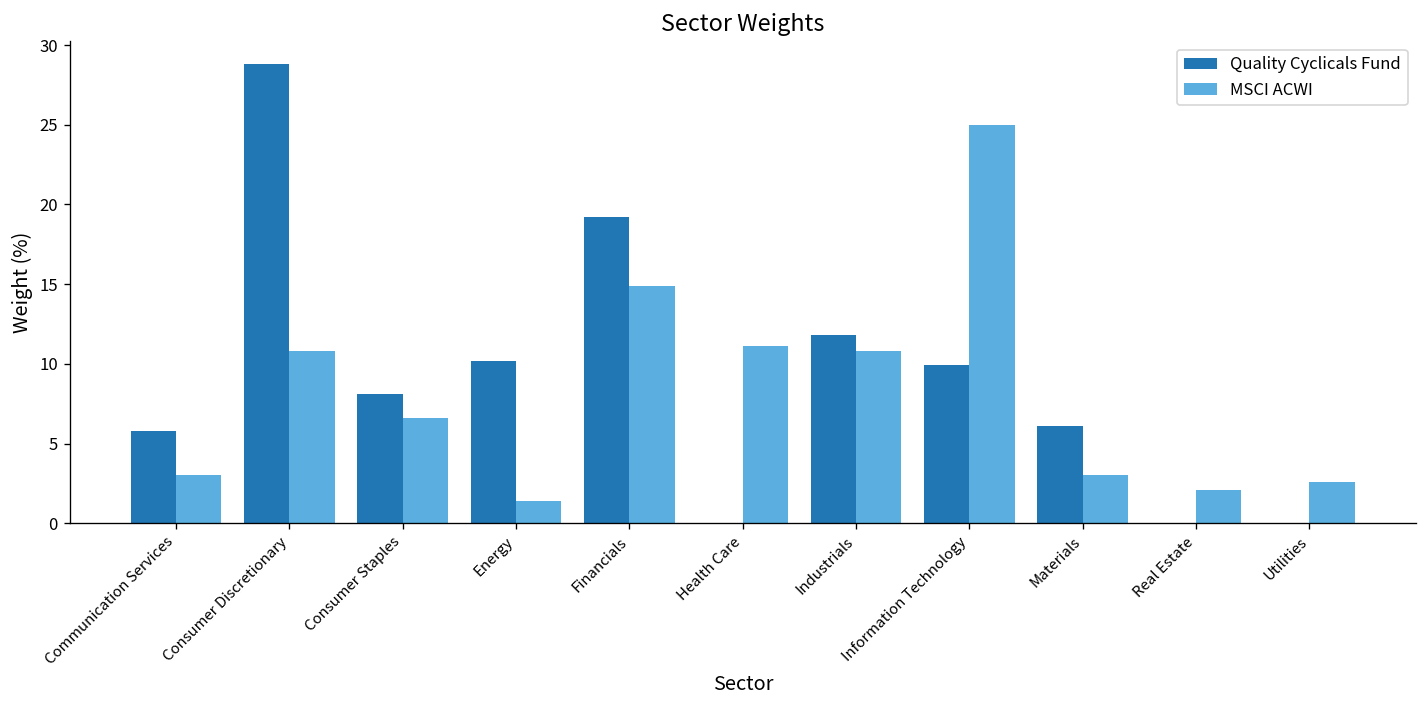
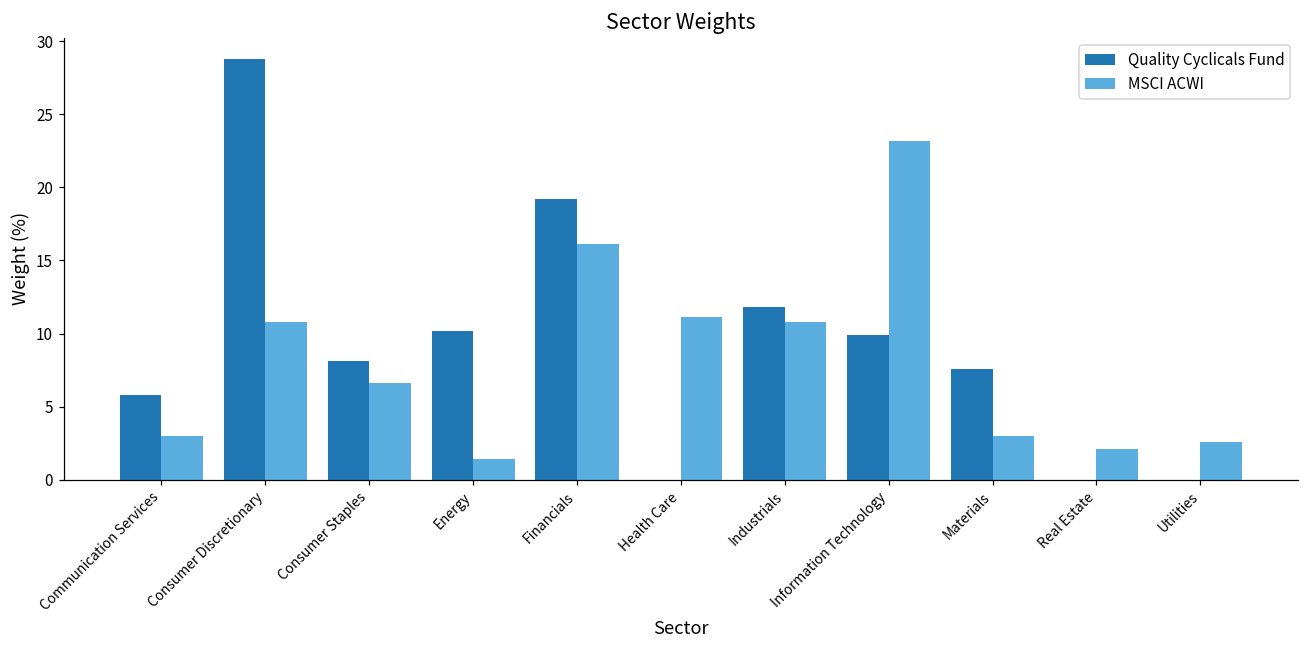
MSCI ACWI, Financials: 14.9 -> 16.1
MSCI ACWI, Information Technology: 25.0 -> 23.2
Quality Cyclicals Fund, Materials: 6.1 -> 7.6
